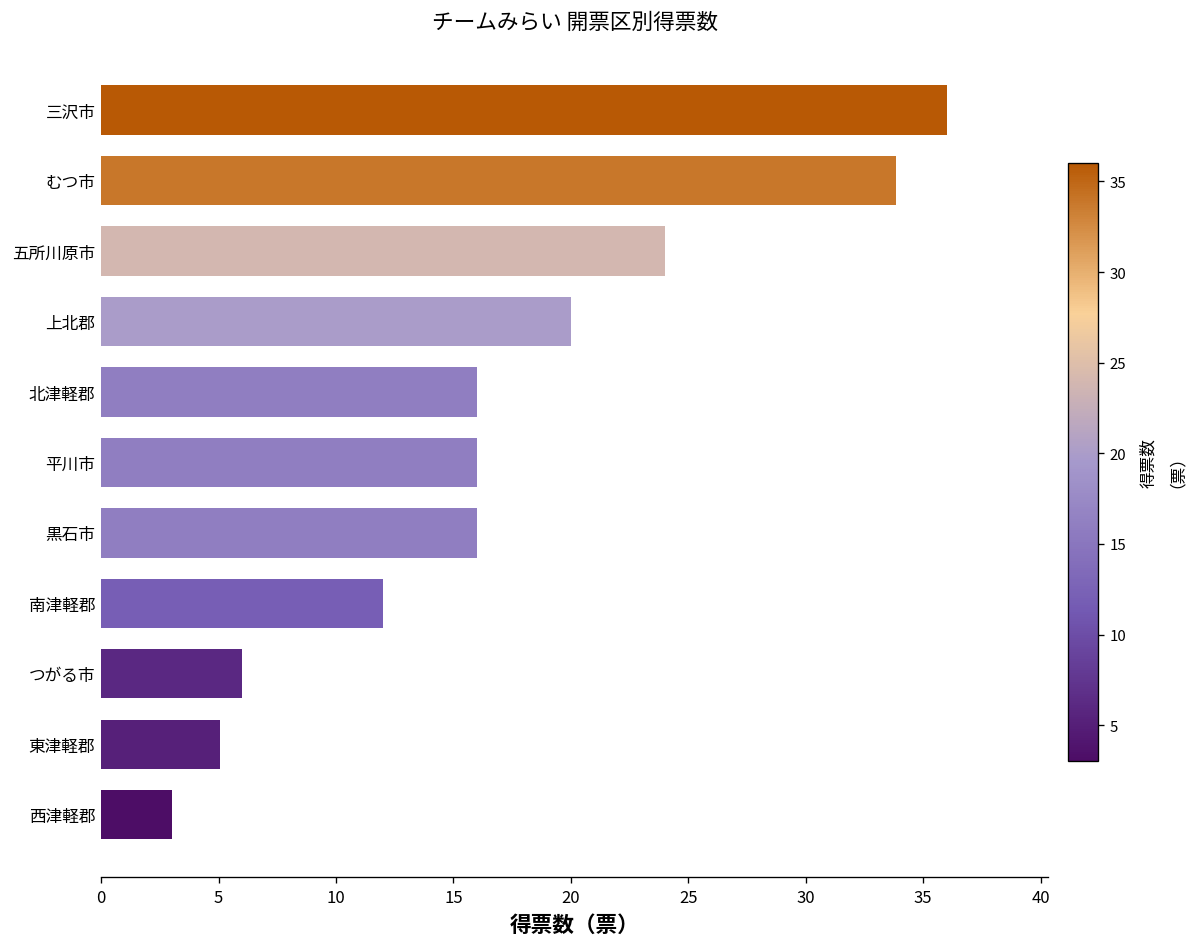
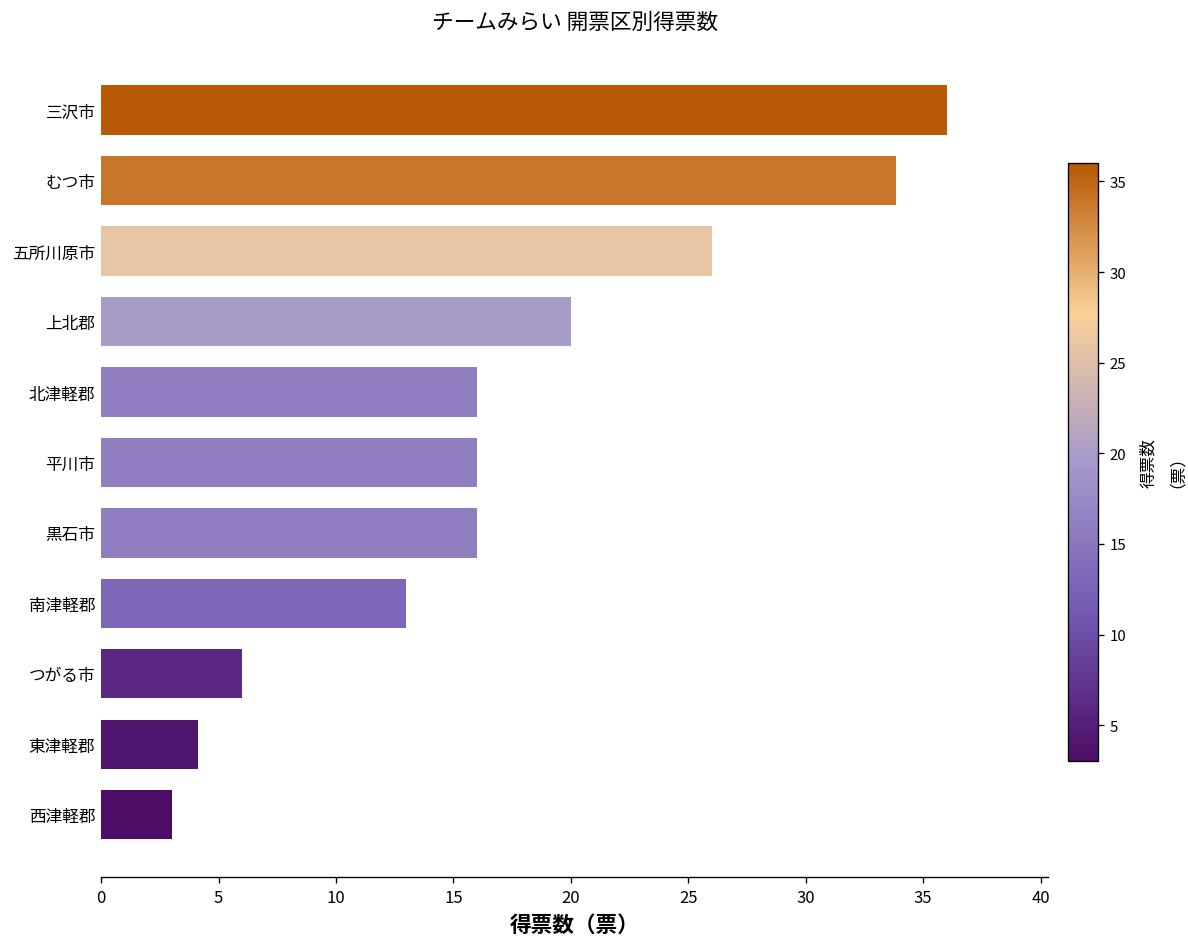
五所川原市: 24 -> 26
南津軽郡: 12 -> 13
東津軽郡: 5.1 -> 4.1
